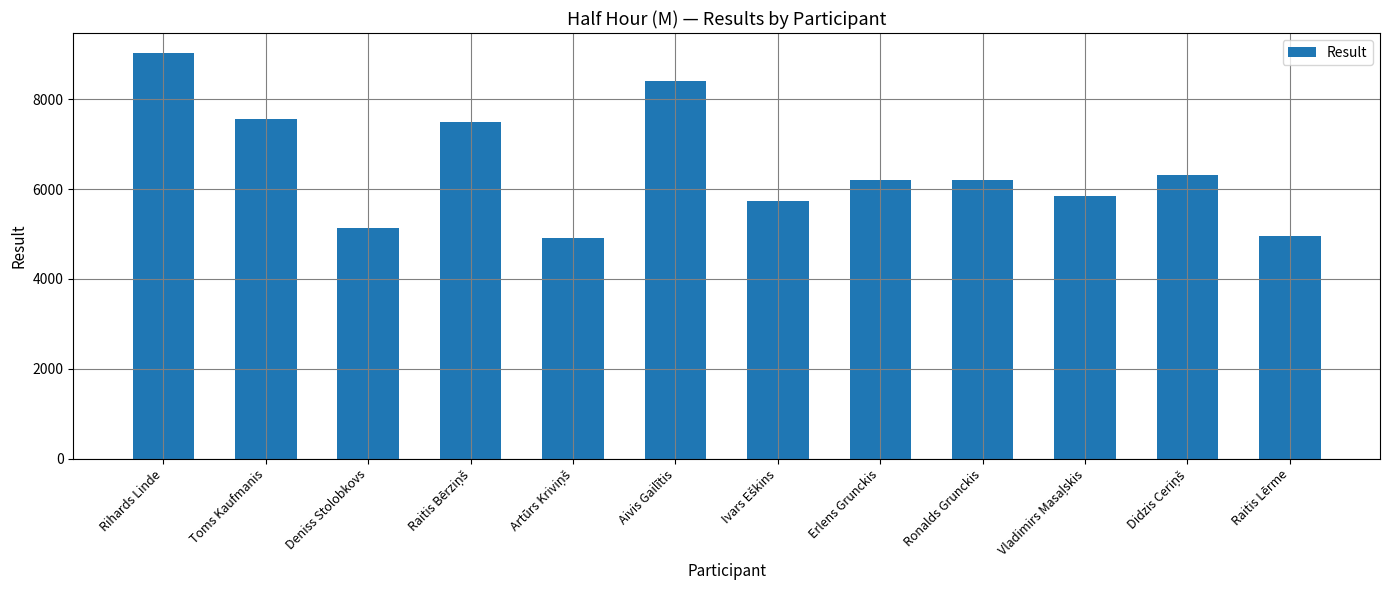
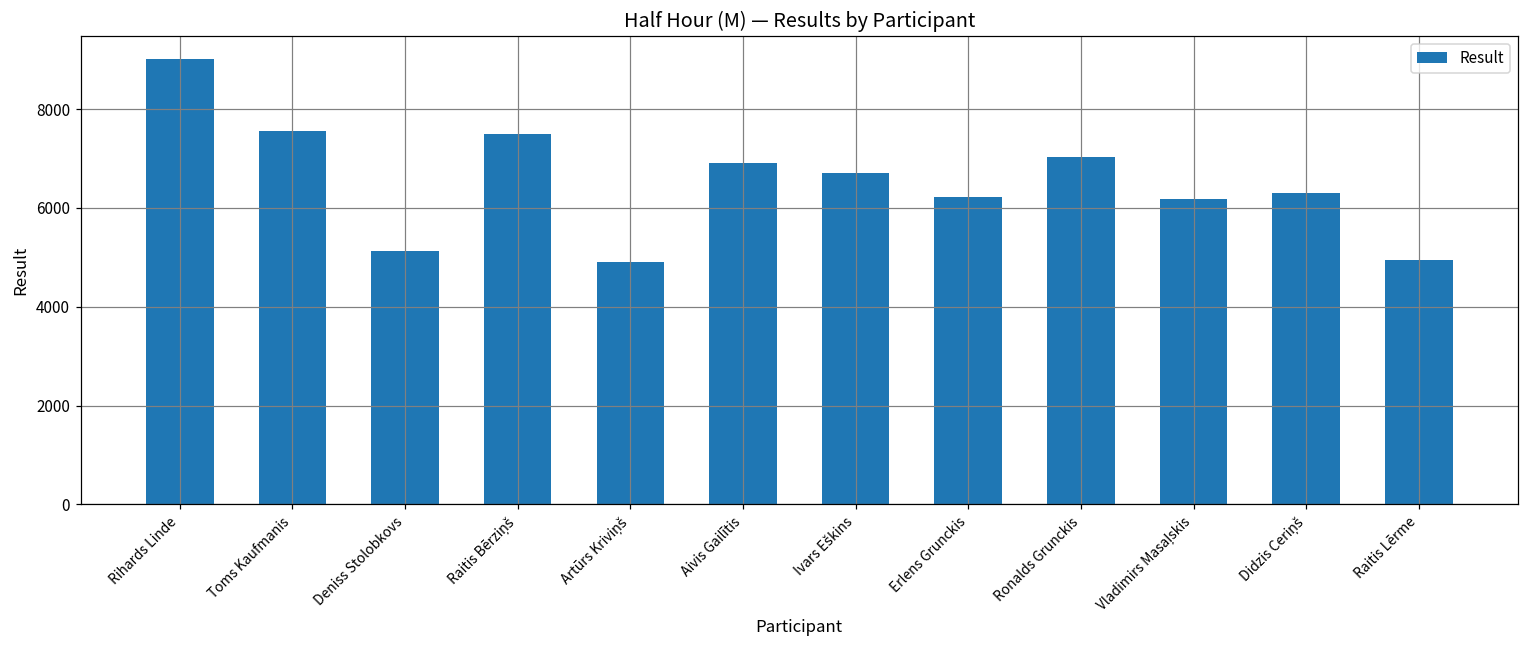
Aivis Gailītis: 8400 -> 6900
Ivars Eškins: 5700 -> 6700
Ronalds Grunckis: 6200 -> 7000
Vladimirs Masaļskis: 5800 -> 6200
